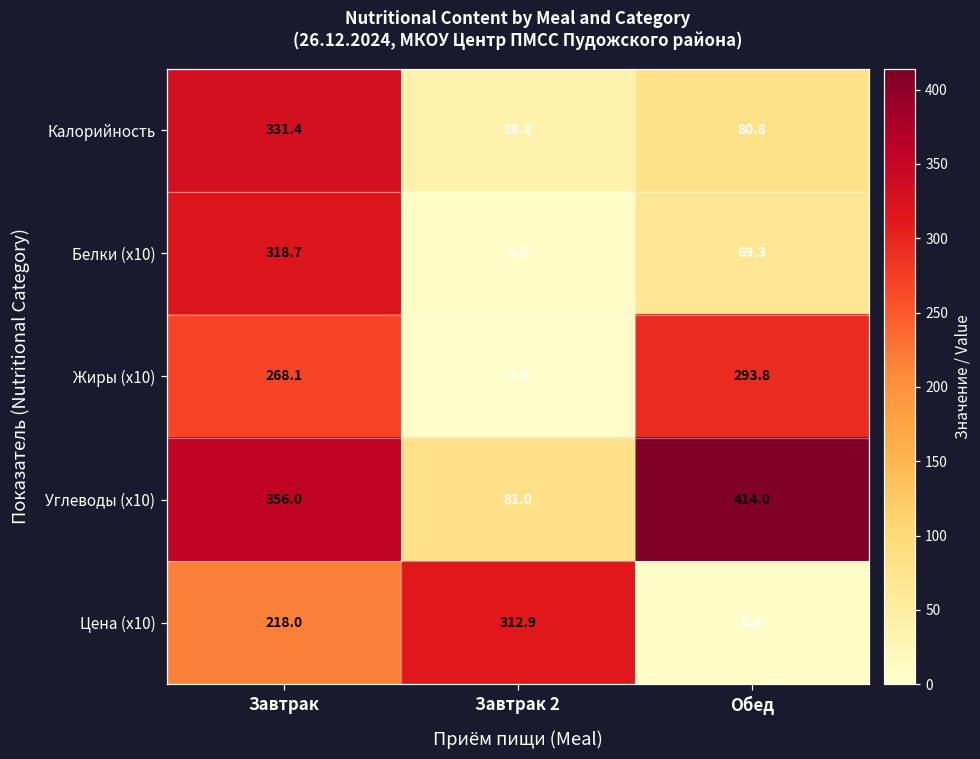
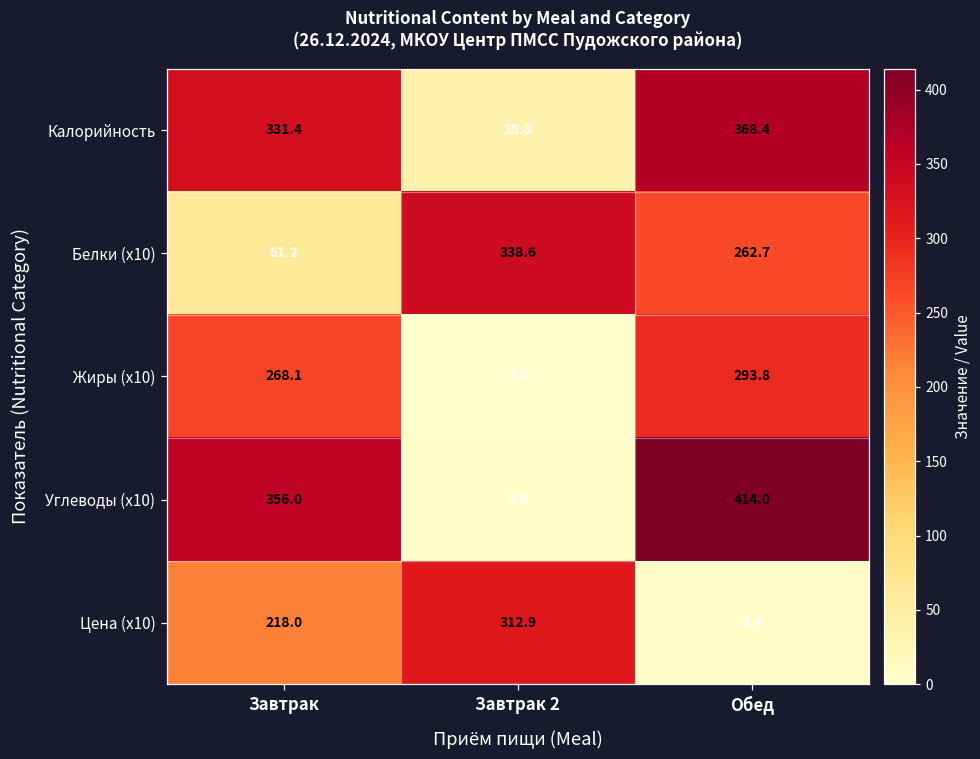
Калорийность, Обед: 80.8 -> 368.4
Белки (x10), Завтрак: 318.7 -> 61.2
Белки (x10), Завтрак 2: 9.0 -> 338.6
Белки (x10), Обед: 69.3 -> 262.7
Углеводы (x10), Завтрак 2: 81.0 -> 5.8
